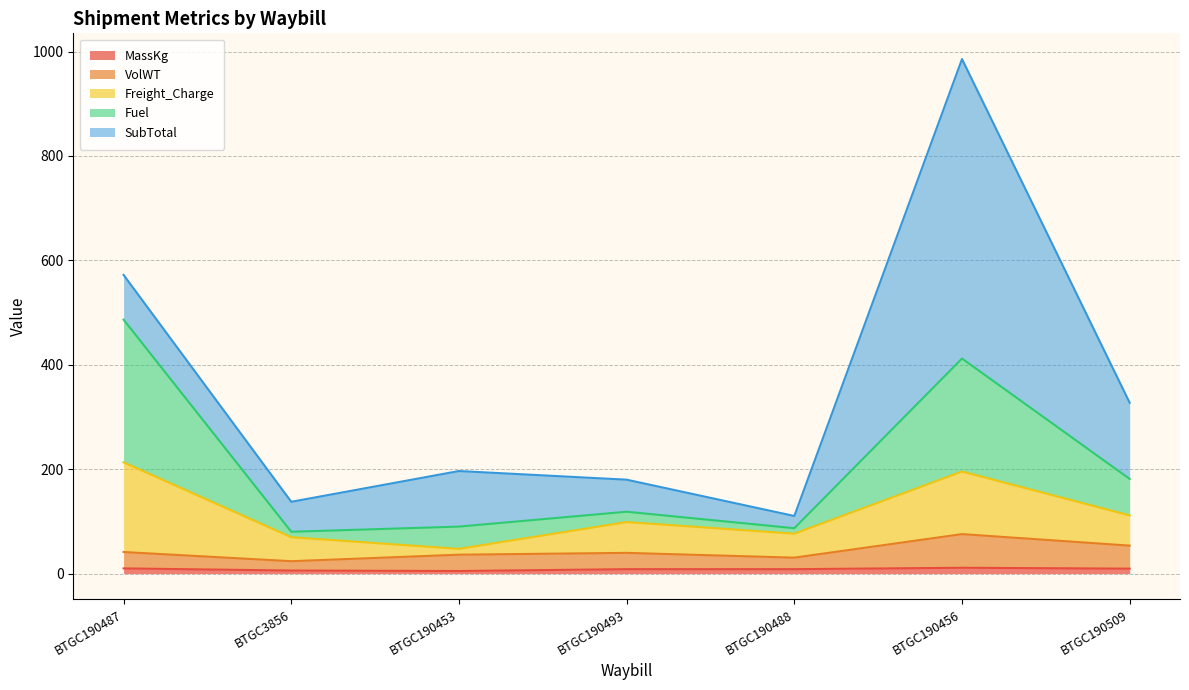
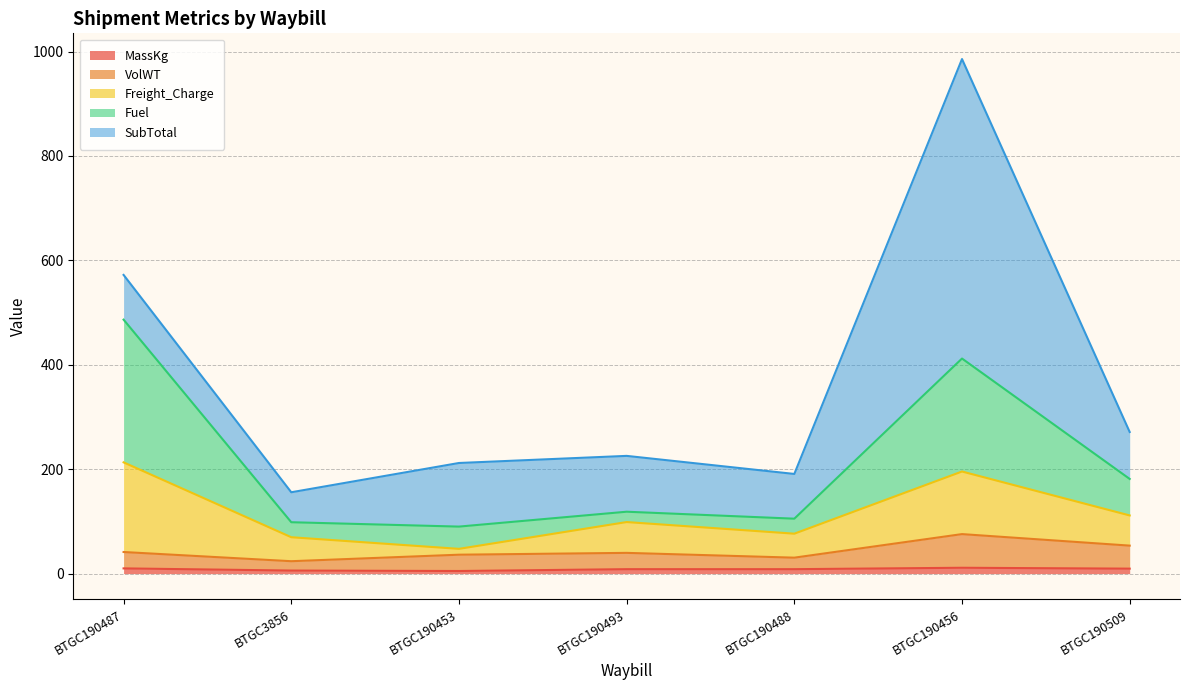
Fuel, BTGC3856: 10 -> 30
SubTotal, BTGC190453: 110 -> 120
SubTotal, BTGC190493: 60 -> 110
Fuel, BTGC190488: 10 -> 30
SubTotal, BTGC190488: 20 -> 90
SubTotal, BTGC190509: 150 -> 90
